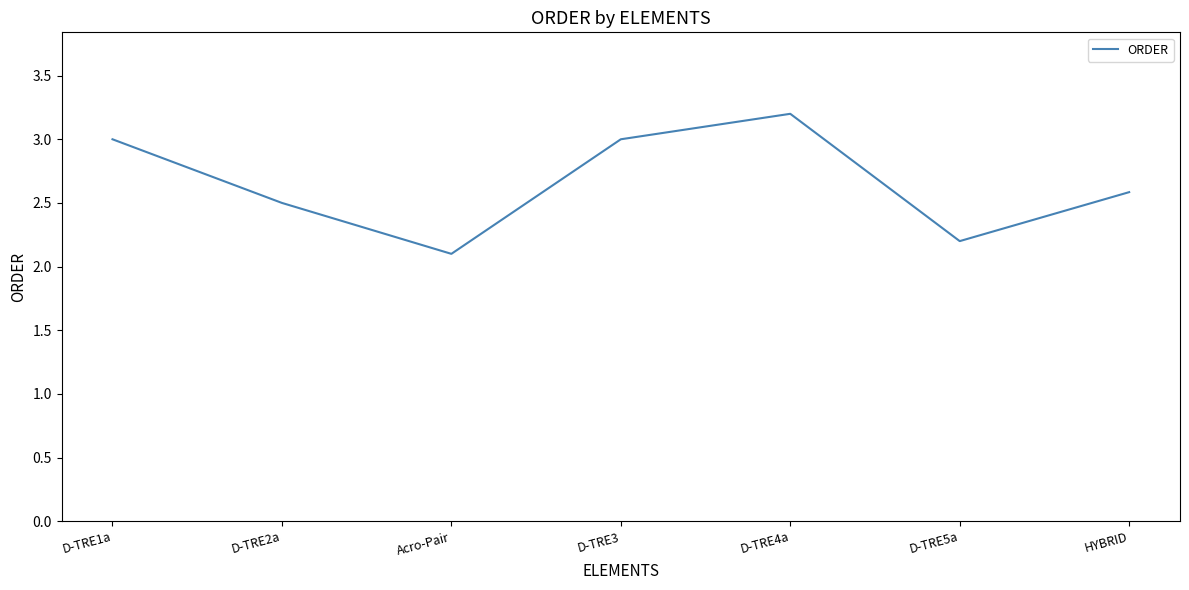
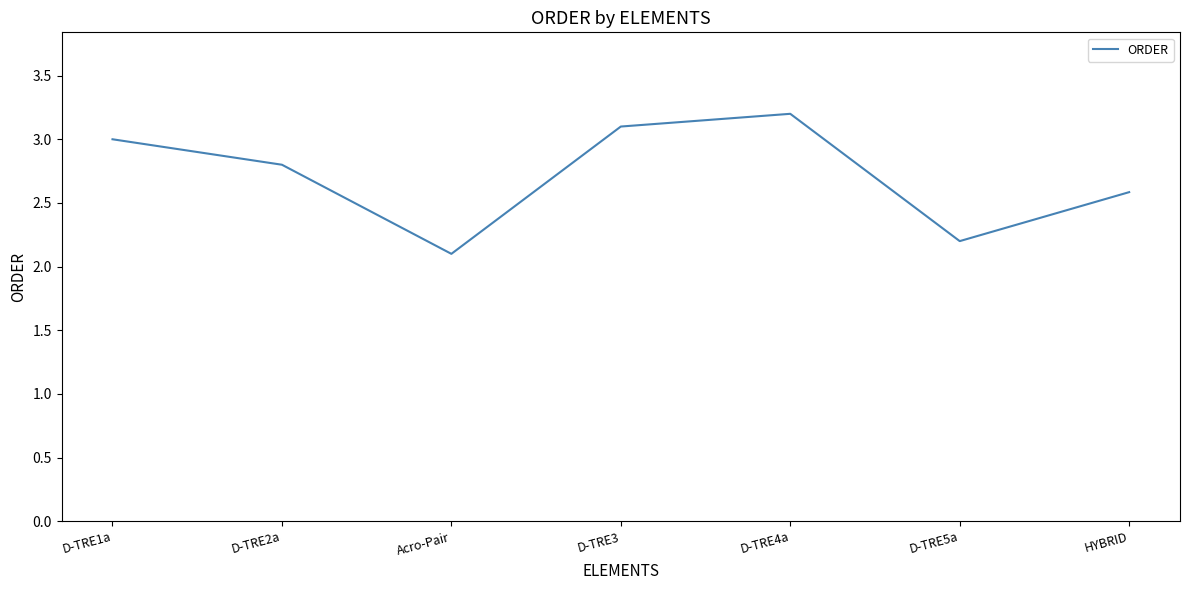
D-TRE2a: 2.5 -> 2.8
D-TRE3: 3.0 -> 3.1
